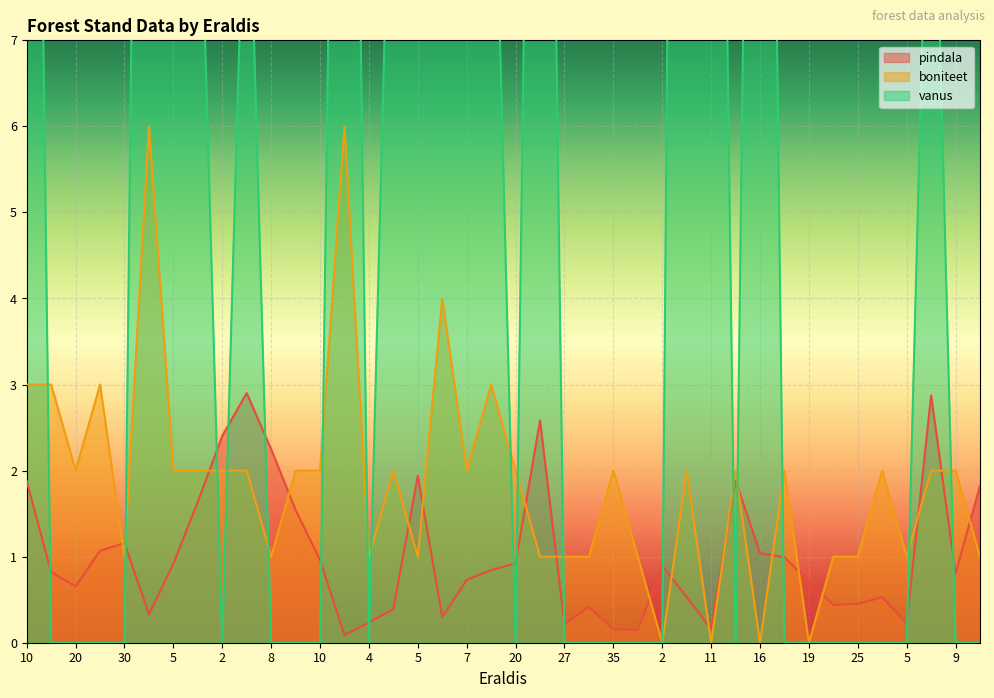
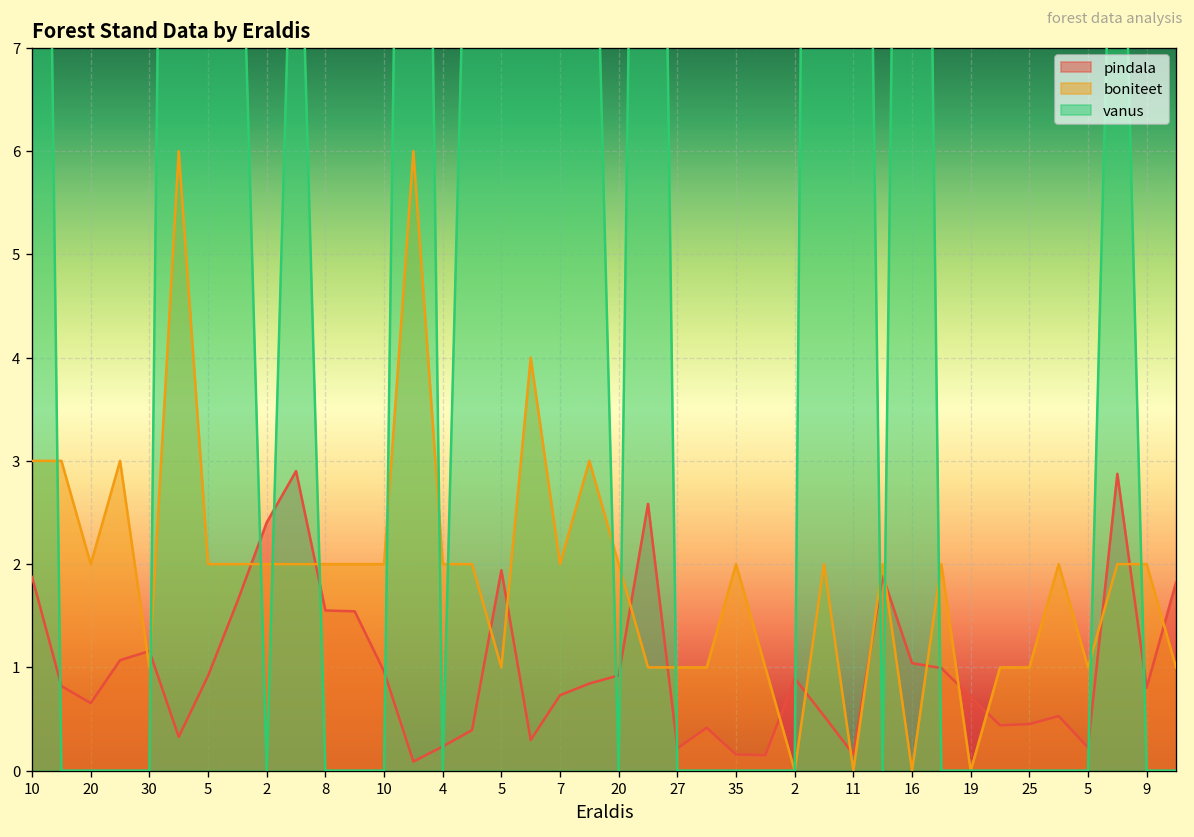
pindala, 8: 2.2 -> 1.6
boniteet, 8: 1 -> 2
boniteet, 4: 1 -> 2
